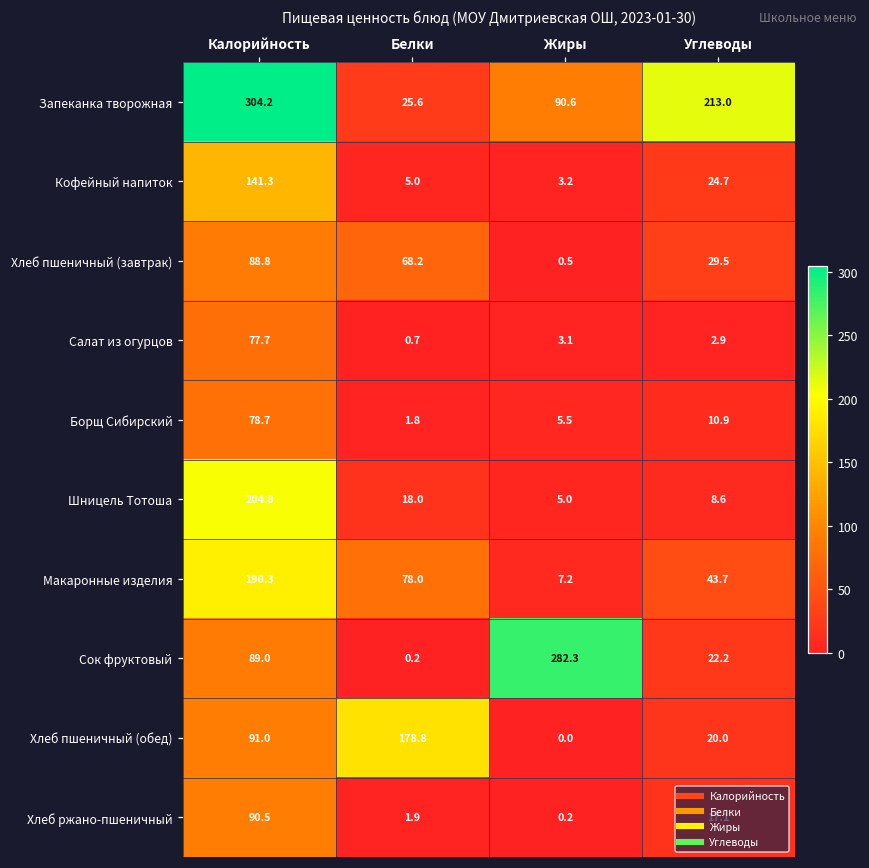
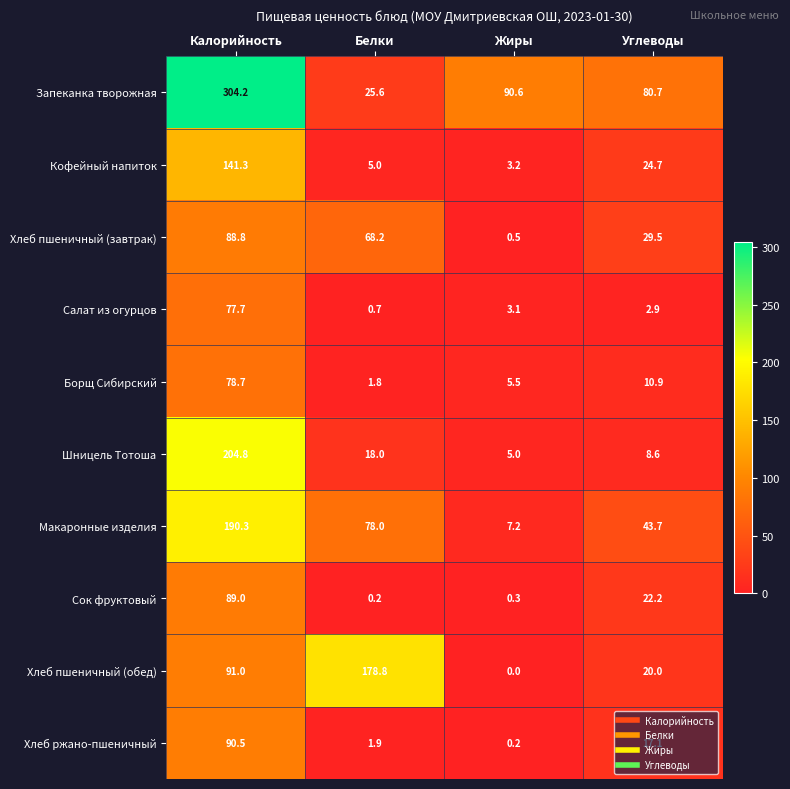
Запеканка творожная, Углеводы: 213.0 -> 80.7
Сок фруктовый, Жиры: 282.3 -> 0.3
